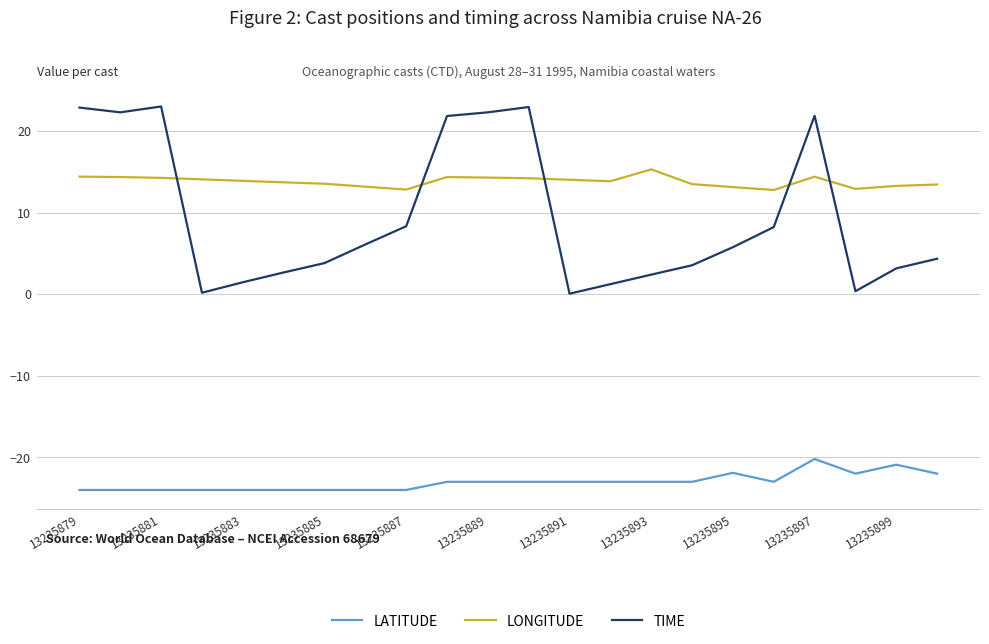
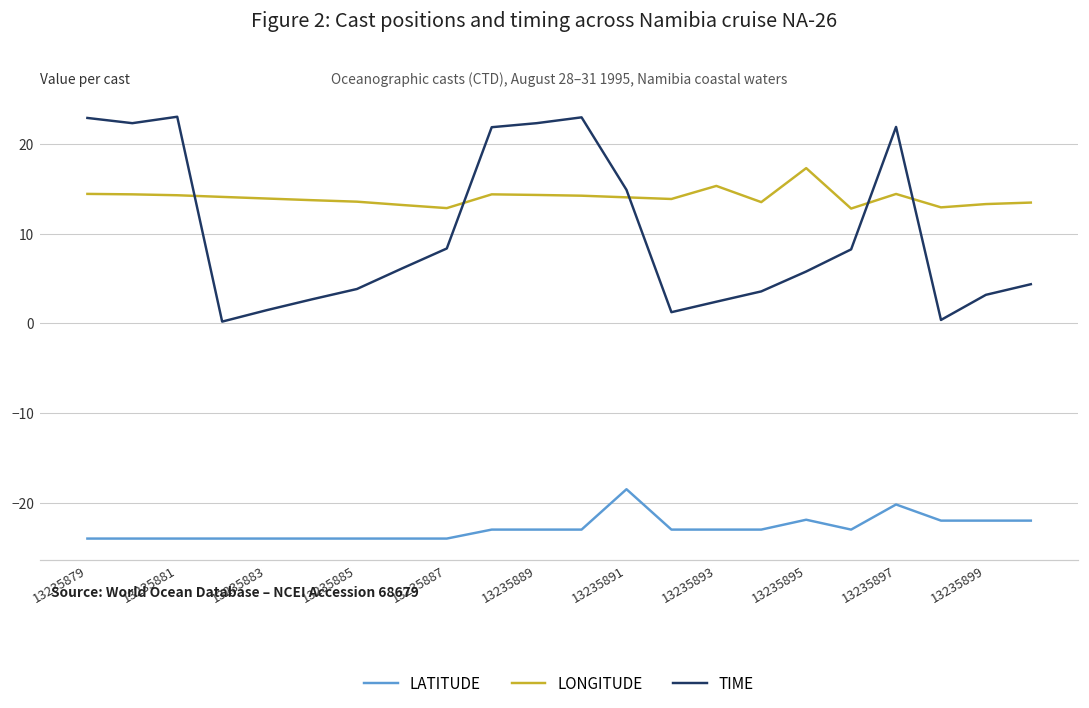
LATITUDE, 13235891: -23 -> -19
TIME, 13235891: 0 -> 15
LONGITUDE, 13235895: 13 -> 17
LATITUDE, 13235899: -21 -> -22
